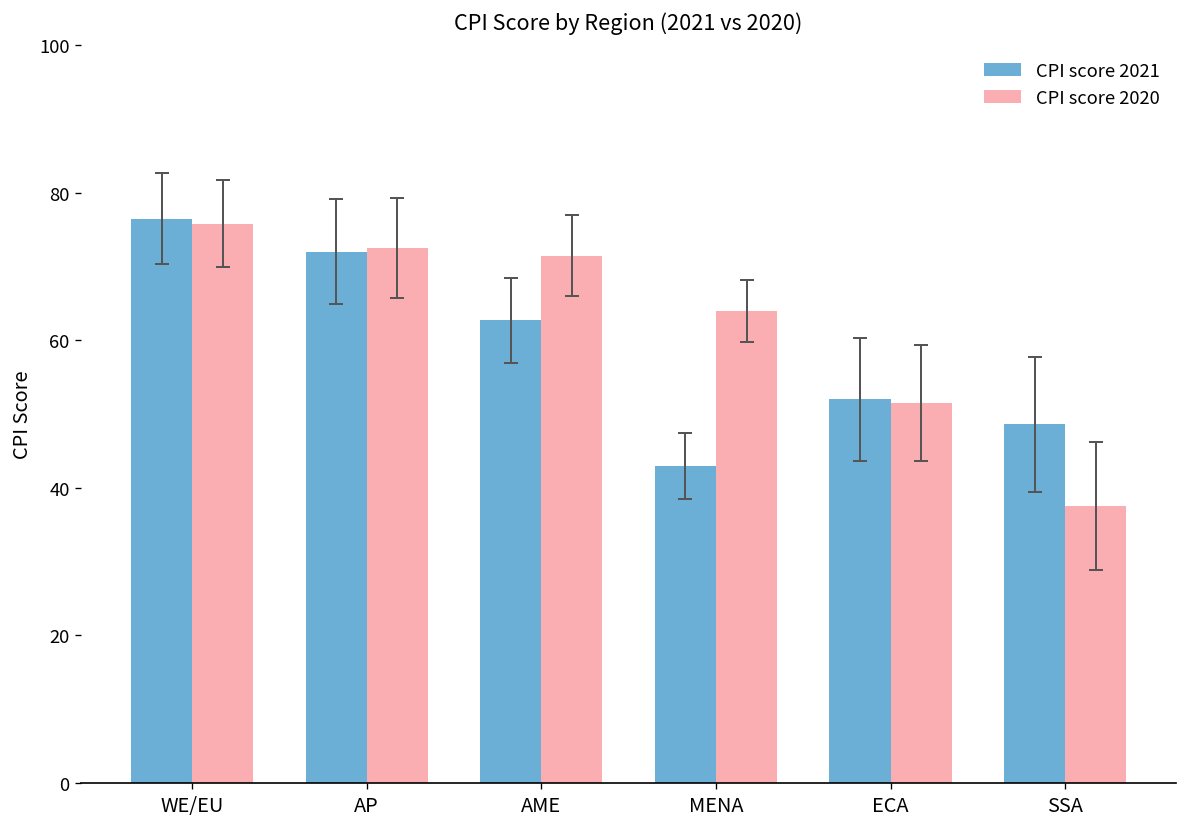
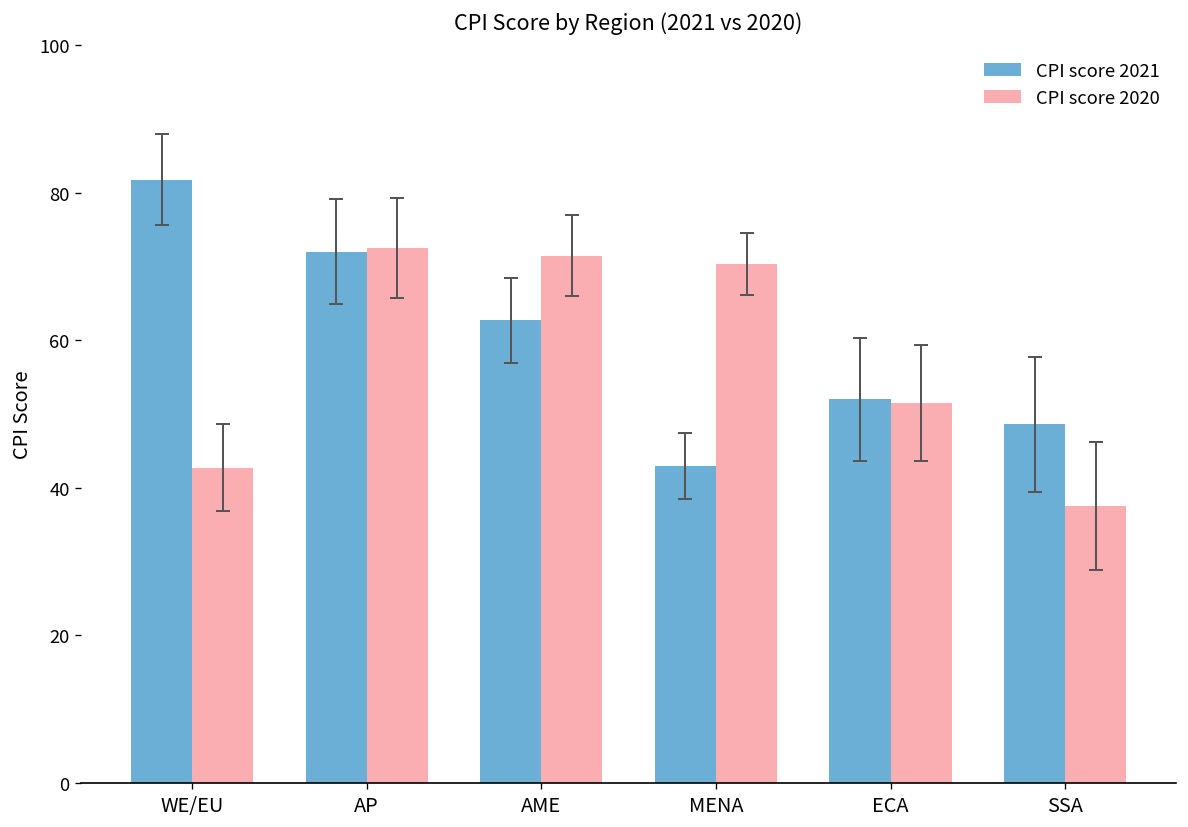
CPI score 2021, WE/EU: 77 -> 82
CPI score 2020, WE/EU: 76 -> 43
CPI score 2020, MENA: 64 -> 70
